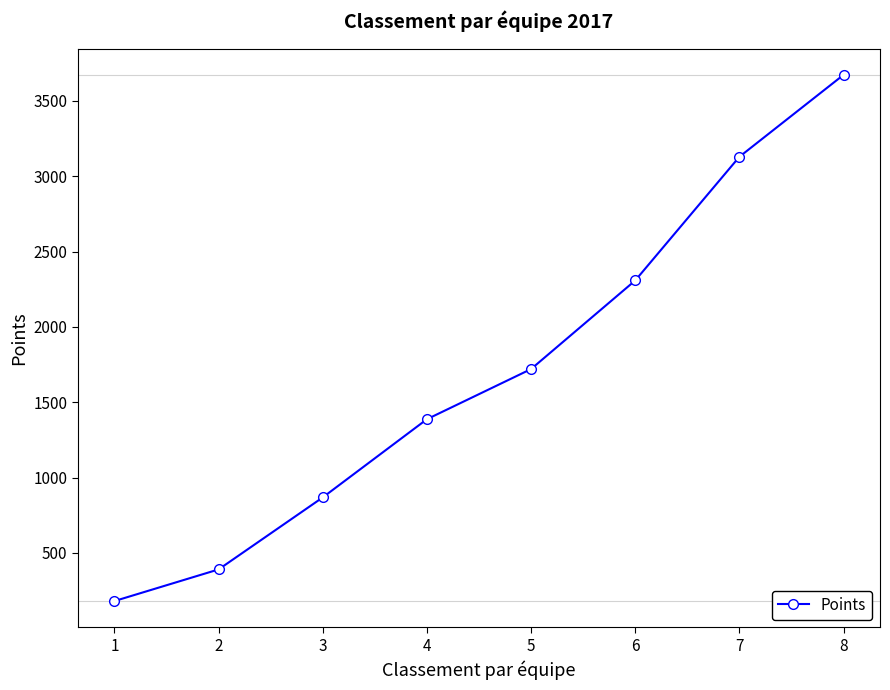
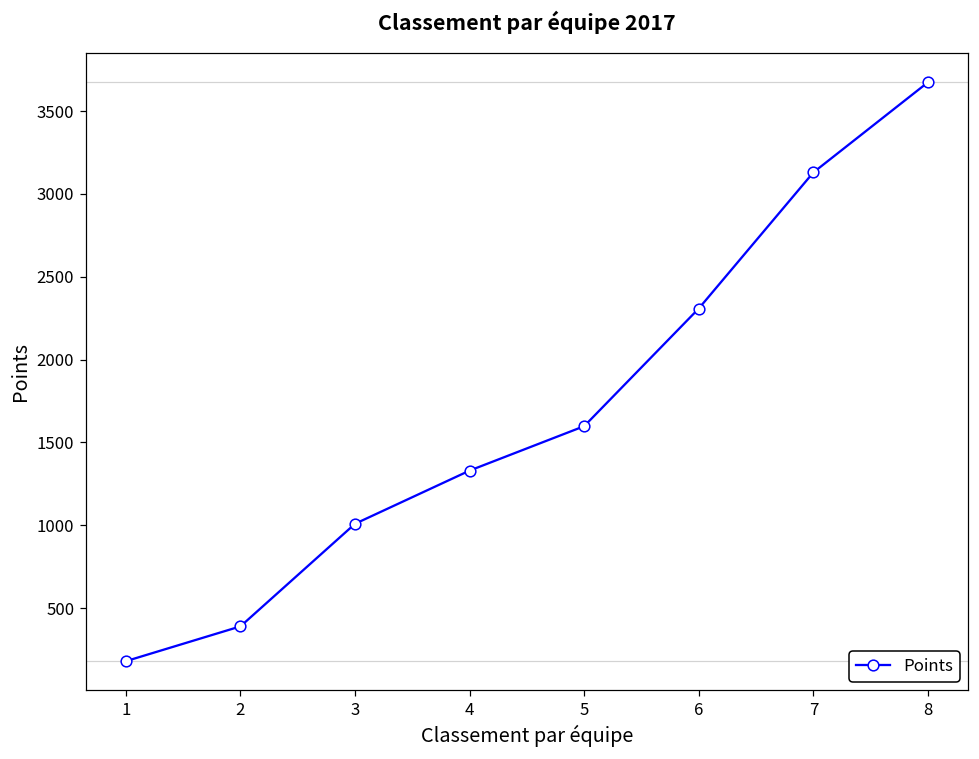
3: 870 -> 1010
4: 1390 -> 1330
5: 1720 -> 1600
